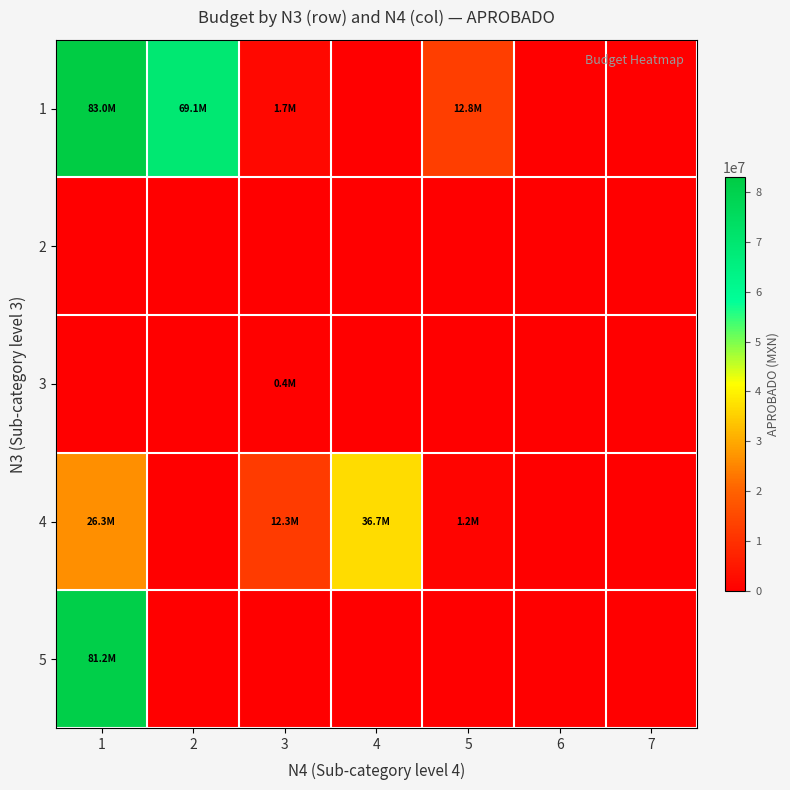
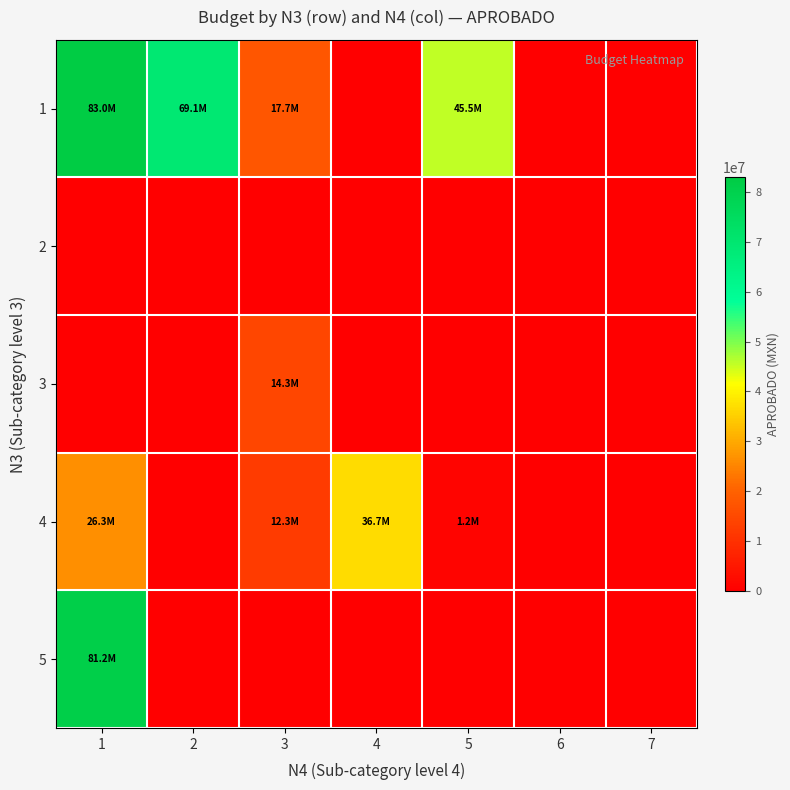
1, 3: 1.7M -> 17.7M
1, 5: 12.8M -> 45.5M
3, 3: 0.4M -> 14.3M
